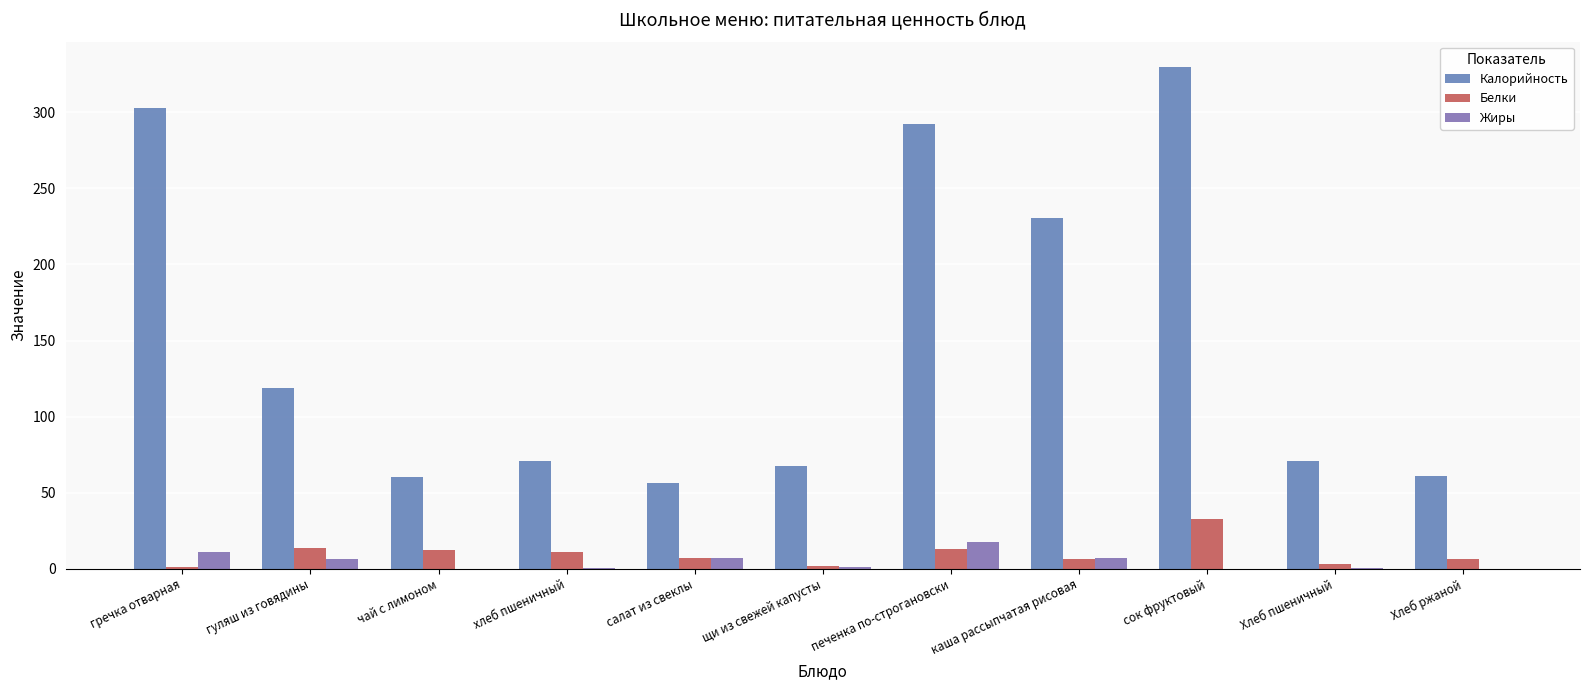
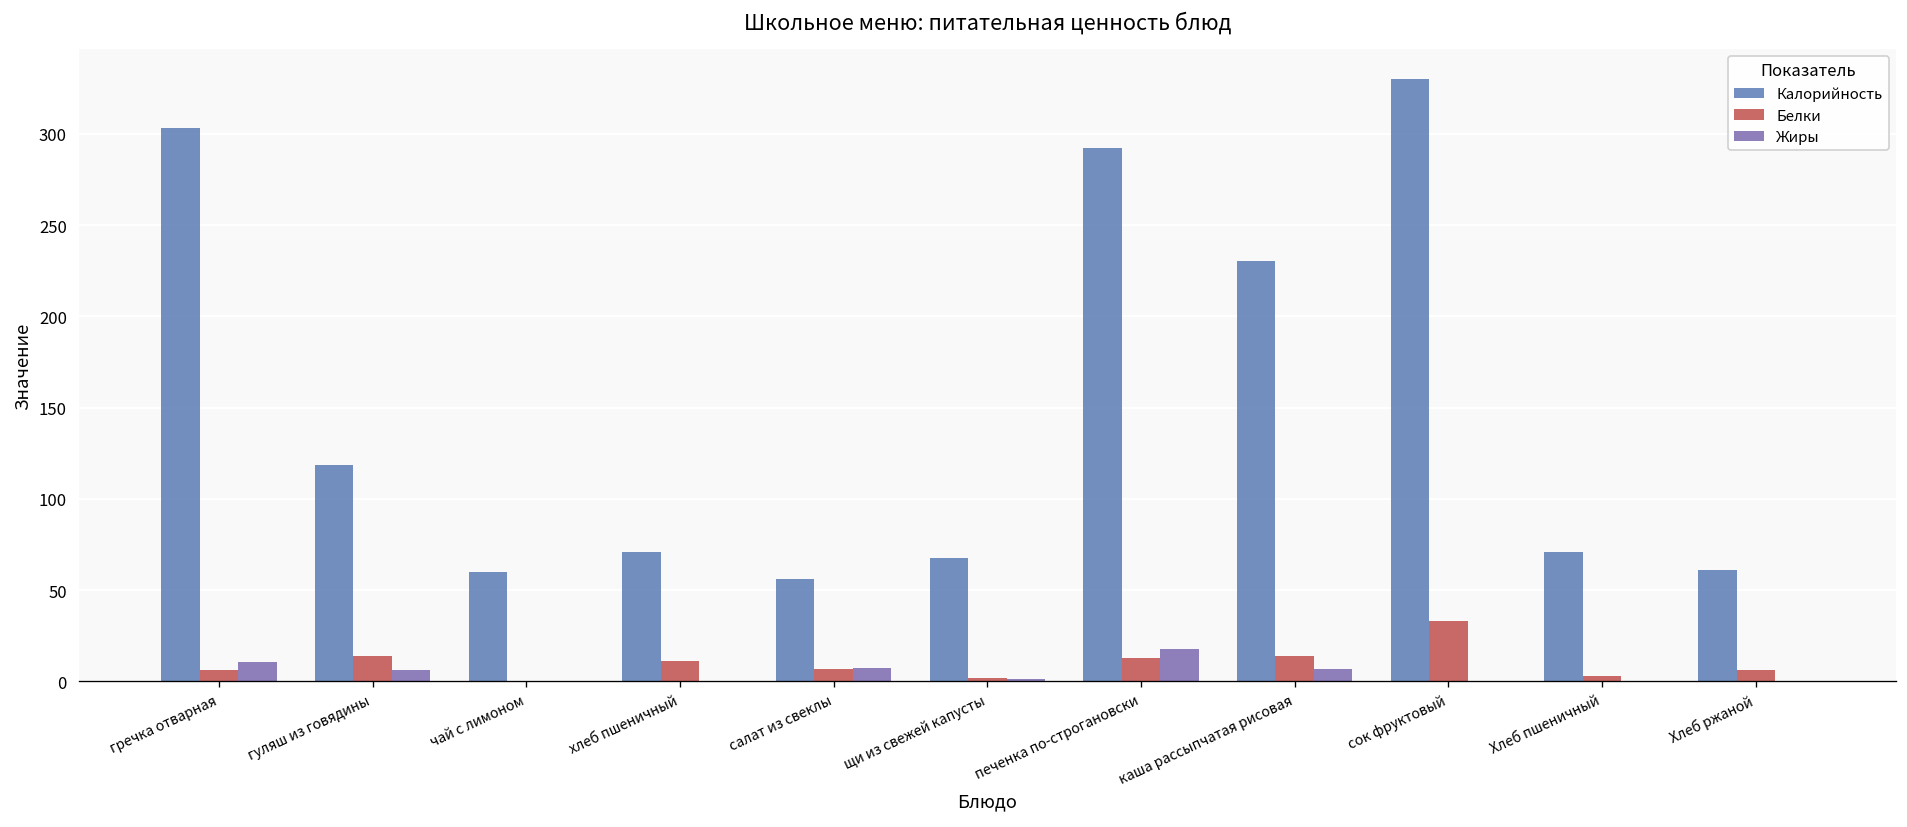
Белки, гречка отварная: 1 -> 7
Белки, чай с лимоном: 13 -> 0
Белки, каша рассыпчатая рисовая: 6 -> 14
